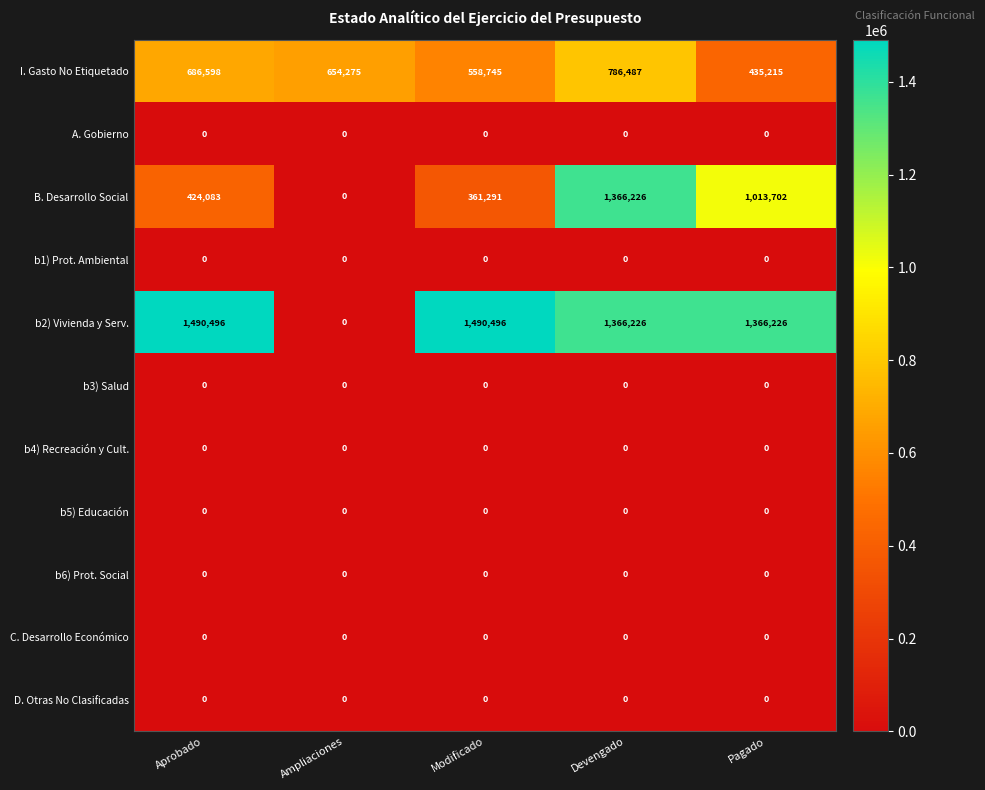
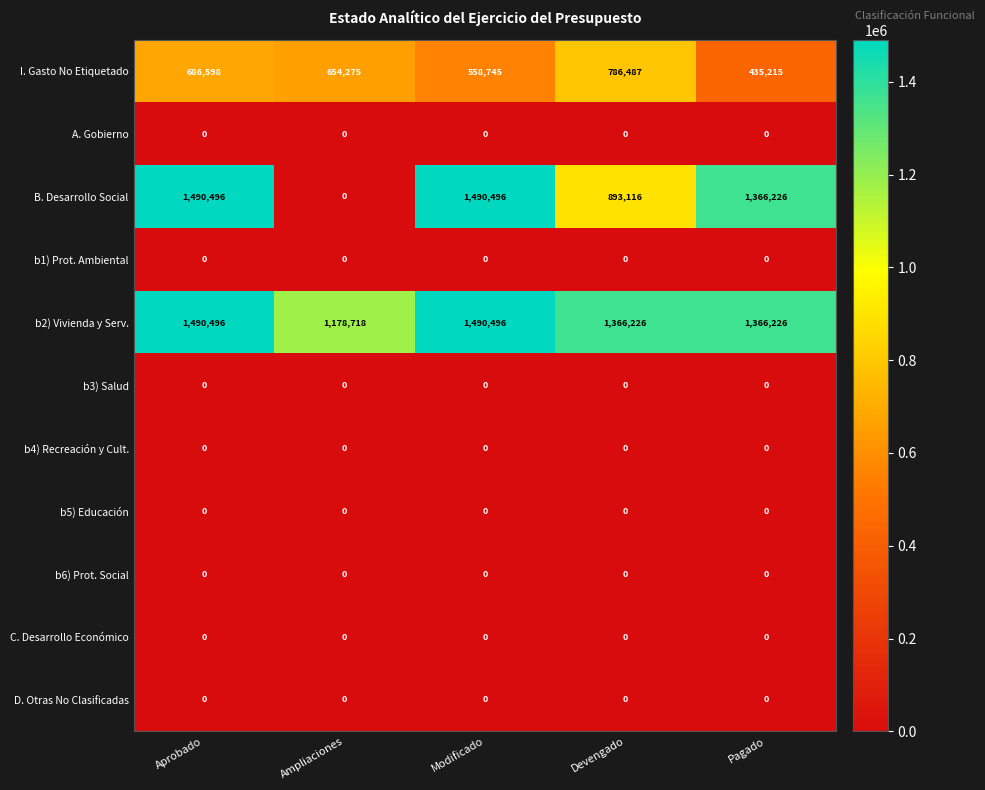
B. Desarrollo Social, Aprobado: 424,083 -> 1,490,496
B. Desarrollo Social, Modificado: 361,291 -> 1,490,496
B. Desarrollo Social, Devengado: 1,366,226 -> 893,116
B. Desarrollo Social, Pagado: 1,013,702 -> 1,366,226
b2) Vivienda y Serv., Ampliaciones: 0 -> 1,178,718
